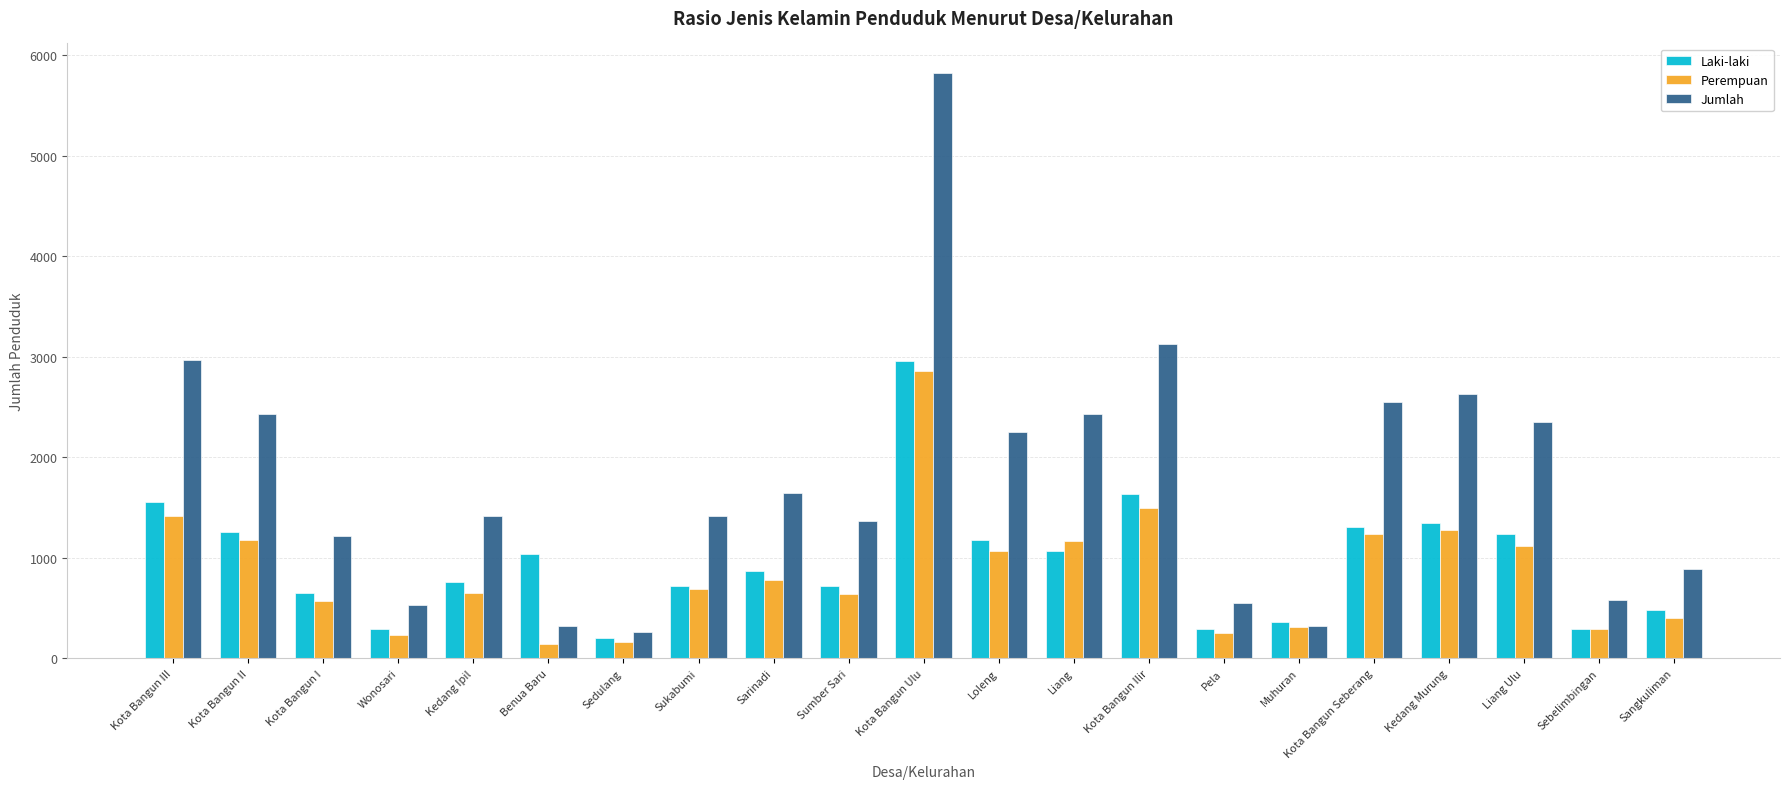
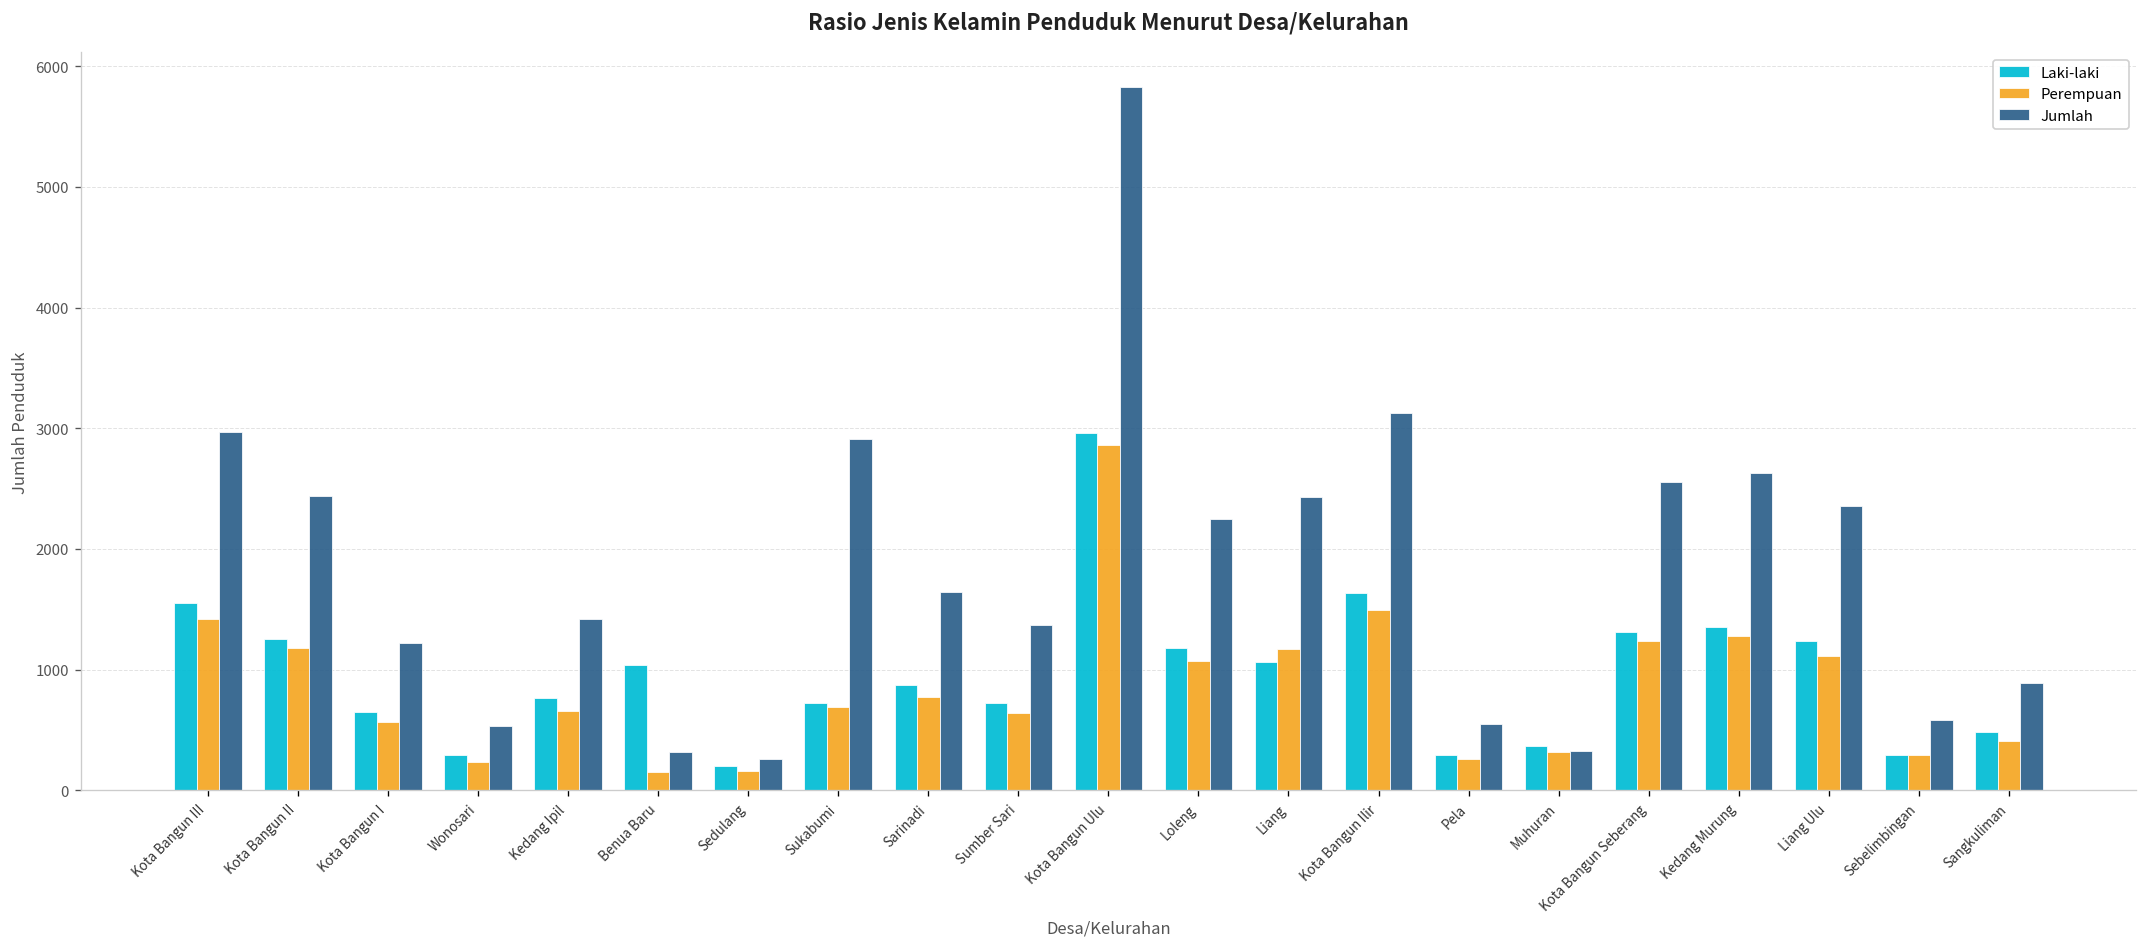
Jumlah, Sukabumi: 1410 -> 2910
